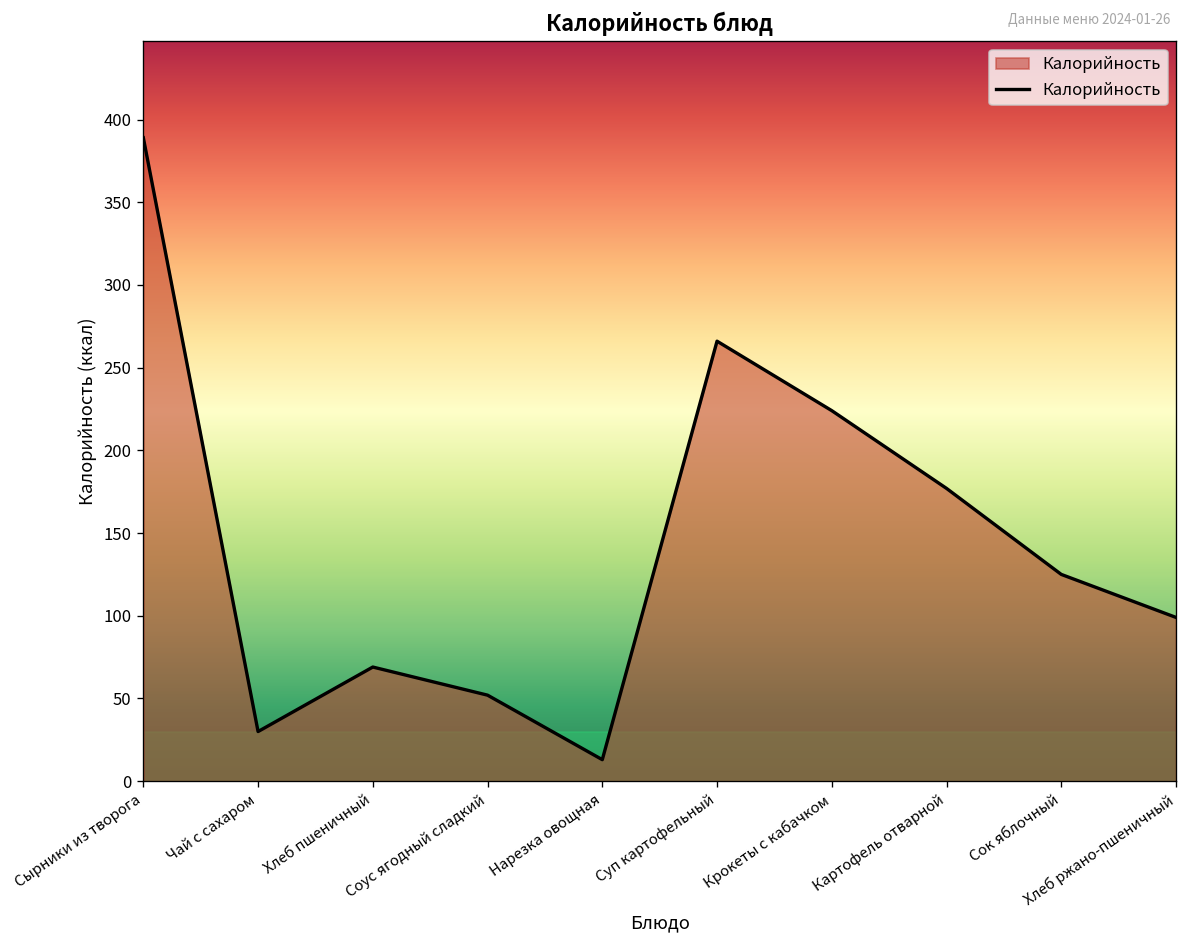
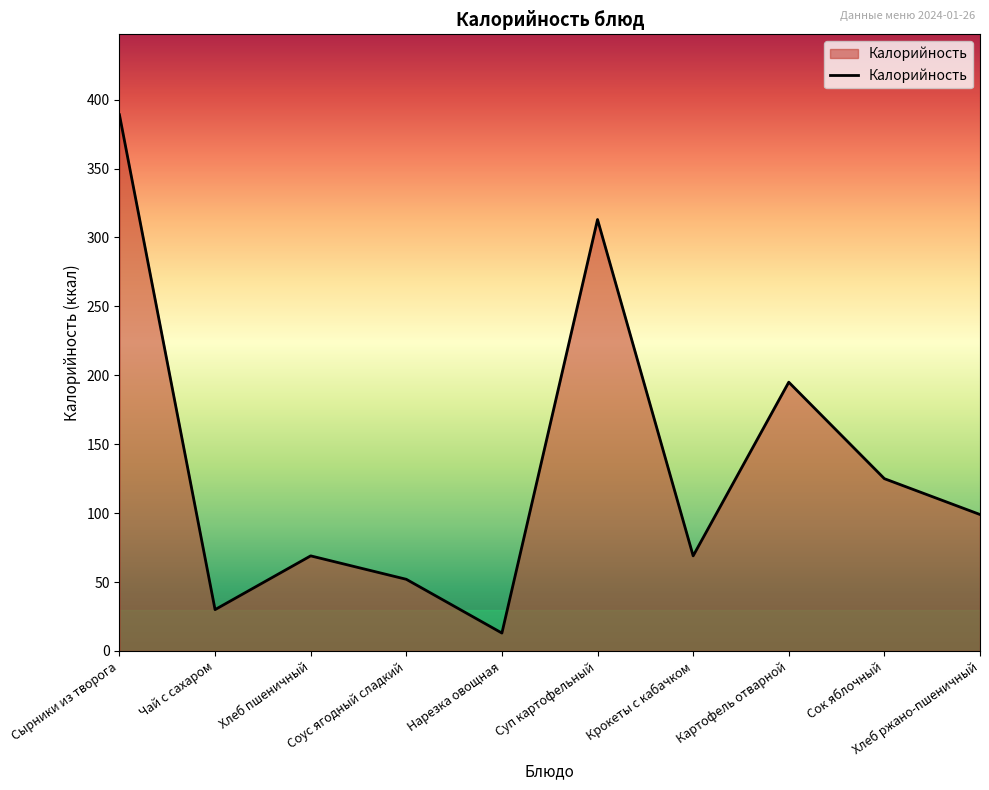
Суп картофельный: 266 -> 313
Крокеты с кабачком: 224 -> 69
Картофель отварной: 177 -> 195
